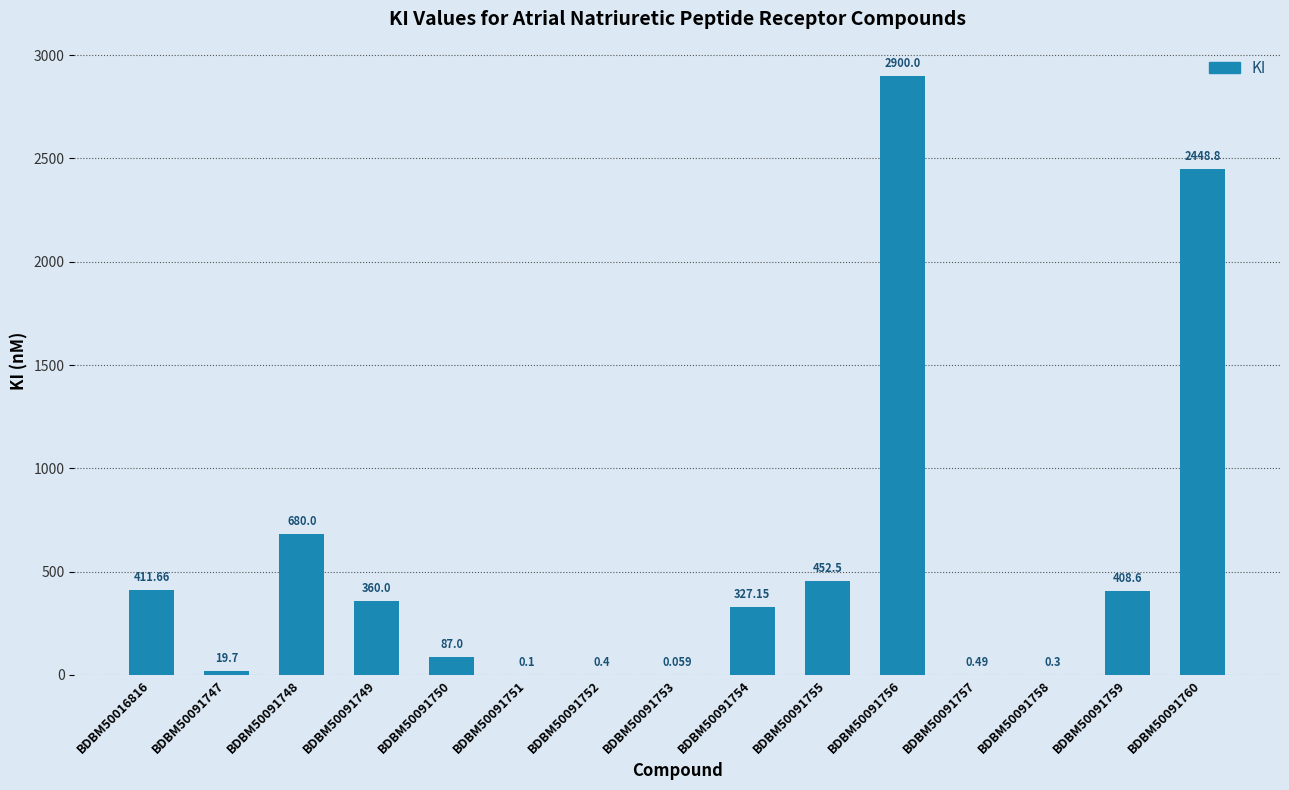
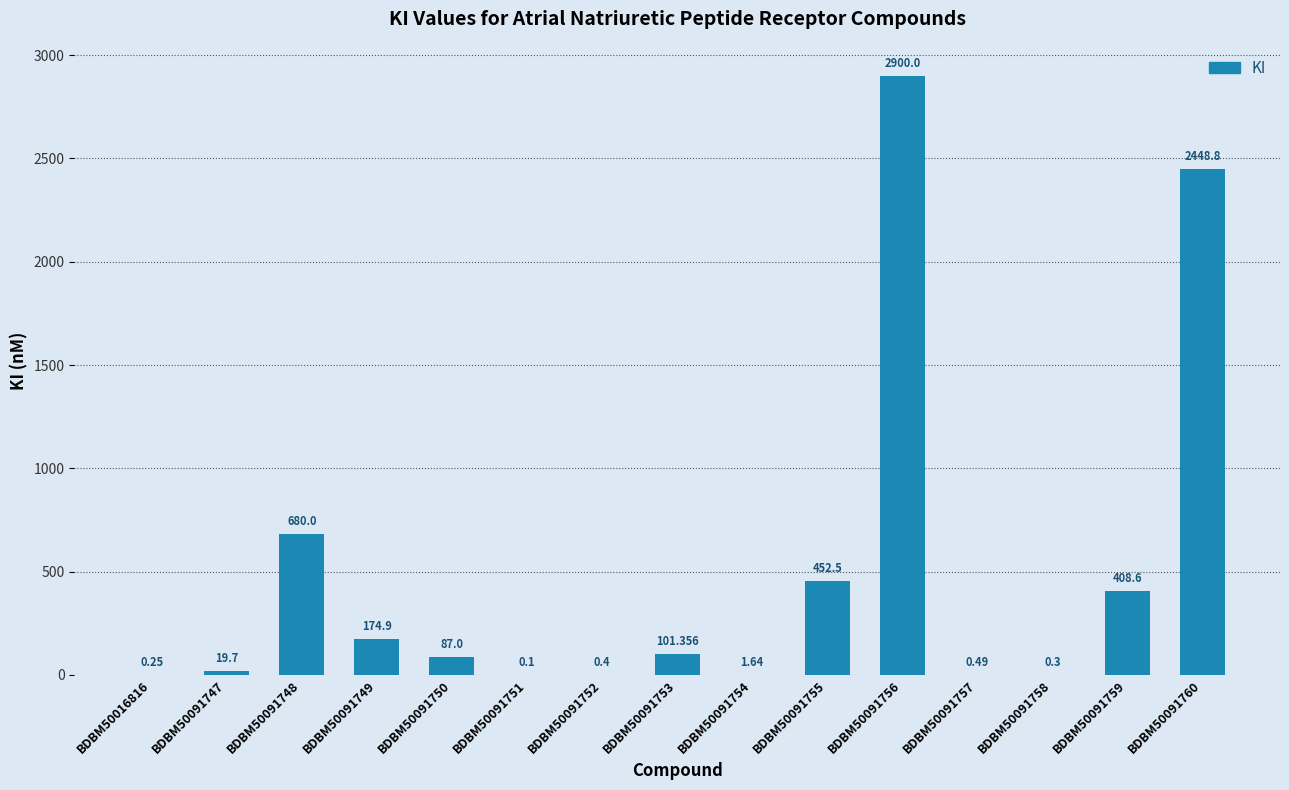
BDBM50016816: 411.66 -> 0.25
BDBM50091749: 360.0 -> 174.9
BDBM50091753: 0.059 -> 101.356
BDBM50091754: 327.15 -> 1.64
